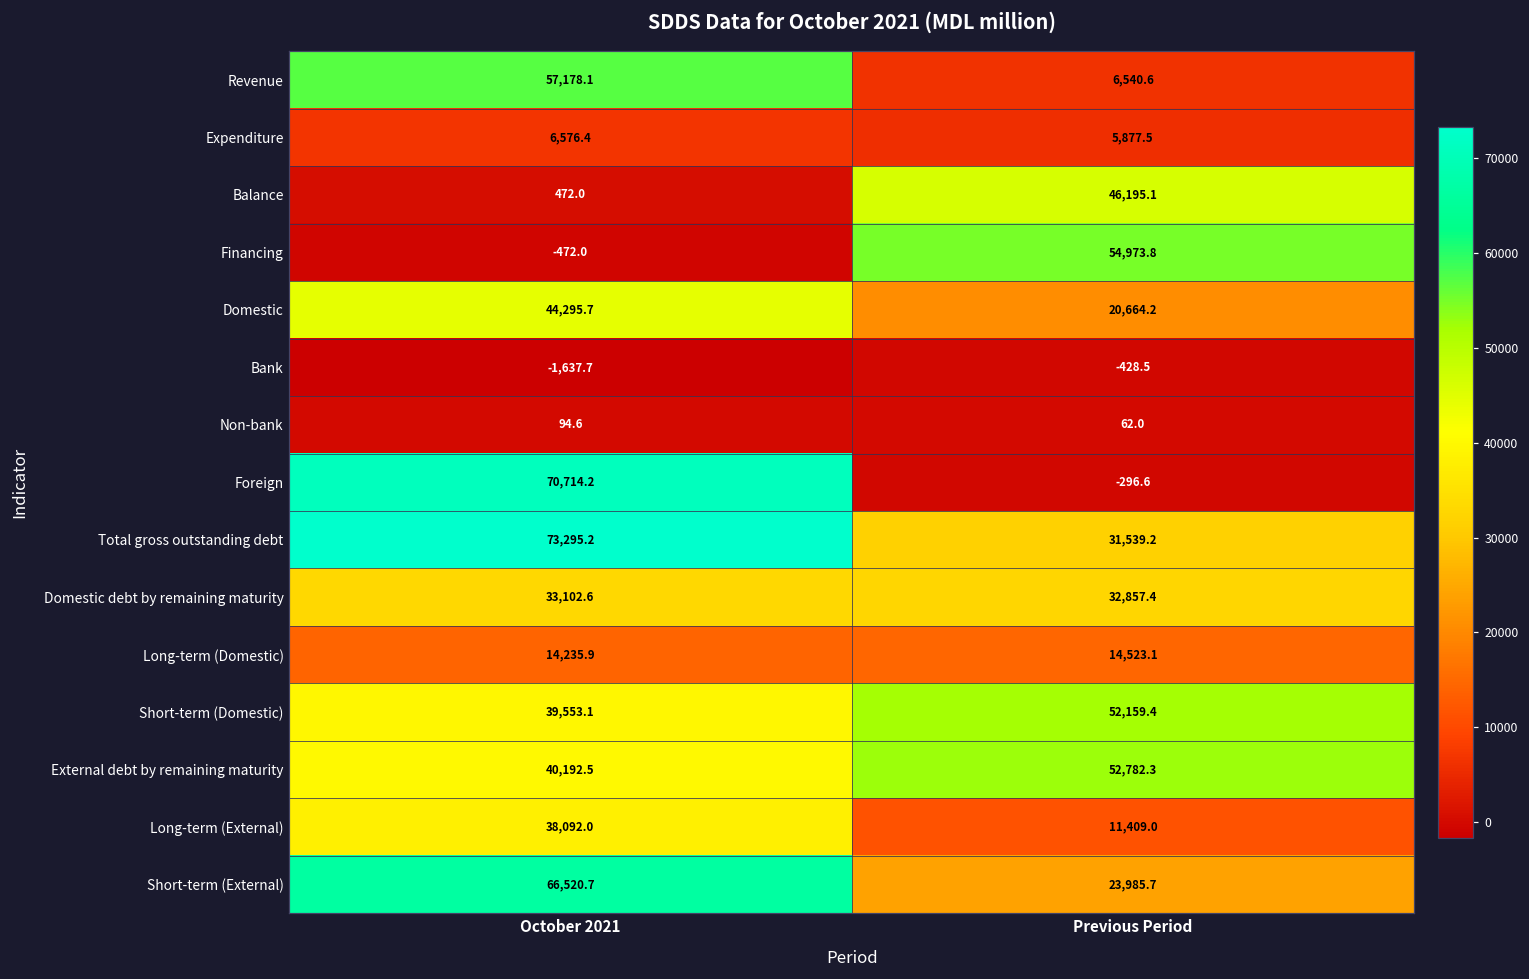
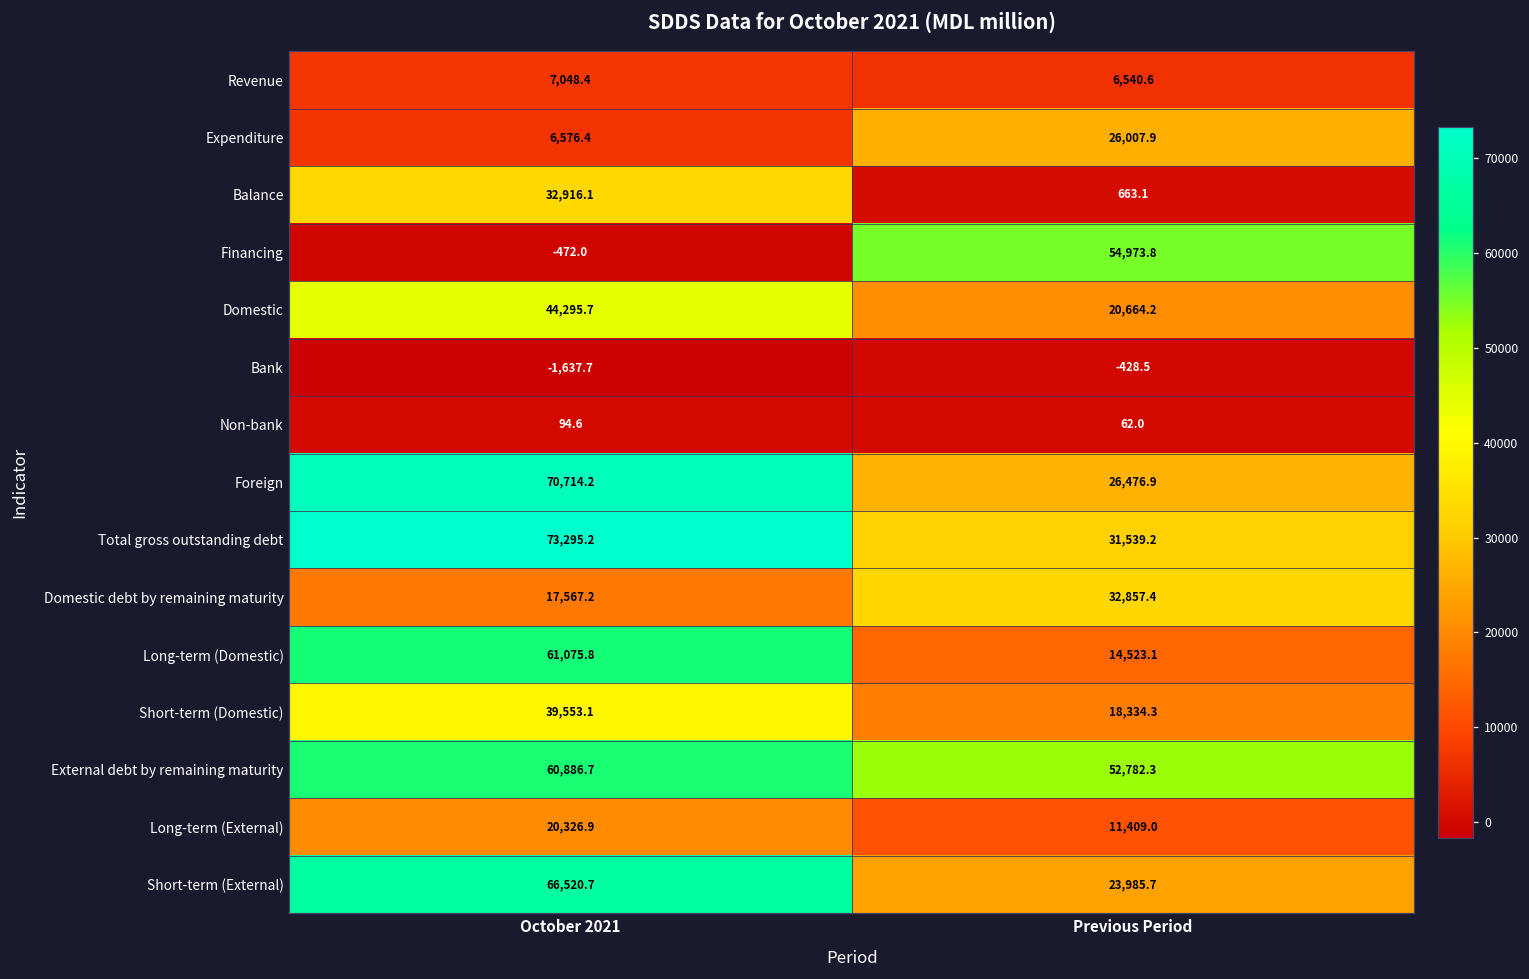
Revenue, October 2021: 57,178.1 -> 7,048.4
Expenditure, Previous Period: 5,877.5 -> 26,007.9
Balance, October 2021: 472.0 -> 32,916.1
Balance, Previous Period: 46,195.1 -> 663.1
Foreign, Previous Period: -296.6 -> 26,476.9
Domestic debt by remaining maturity, October 2021: 33,102.6 -> 17,567.2
Long-term (Domestic), October 2021: 14,235.9 -> 61,075.8
Short-term (Domestic), Previous Period: 52,159.4 -> 18,334.3
External debt by remaining maturity, October 2021: 40,192.5 -> 60,886.7
Long-term (External), October 2021: 38,092.0 -> 20,326.9
